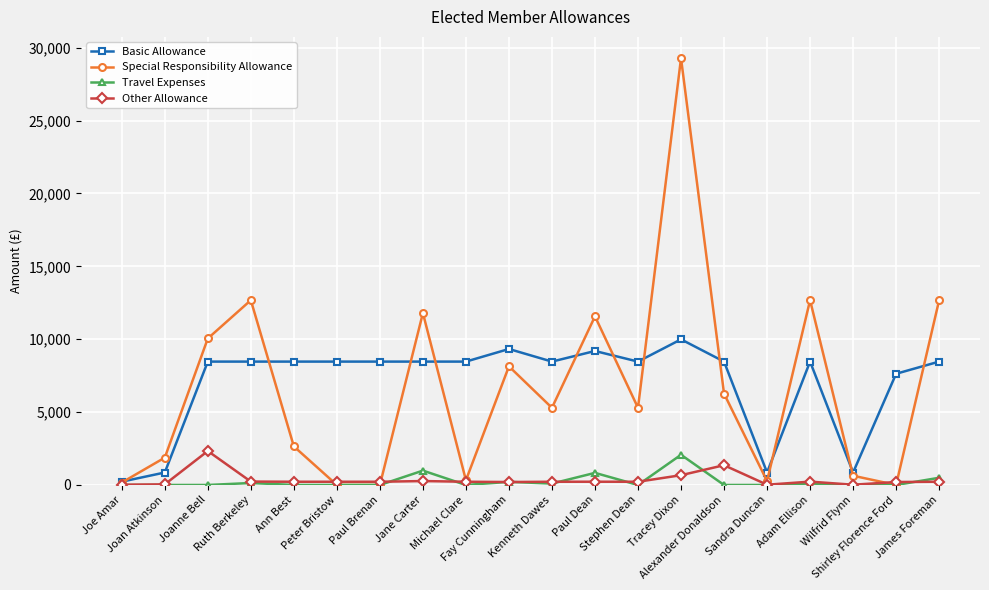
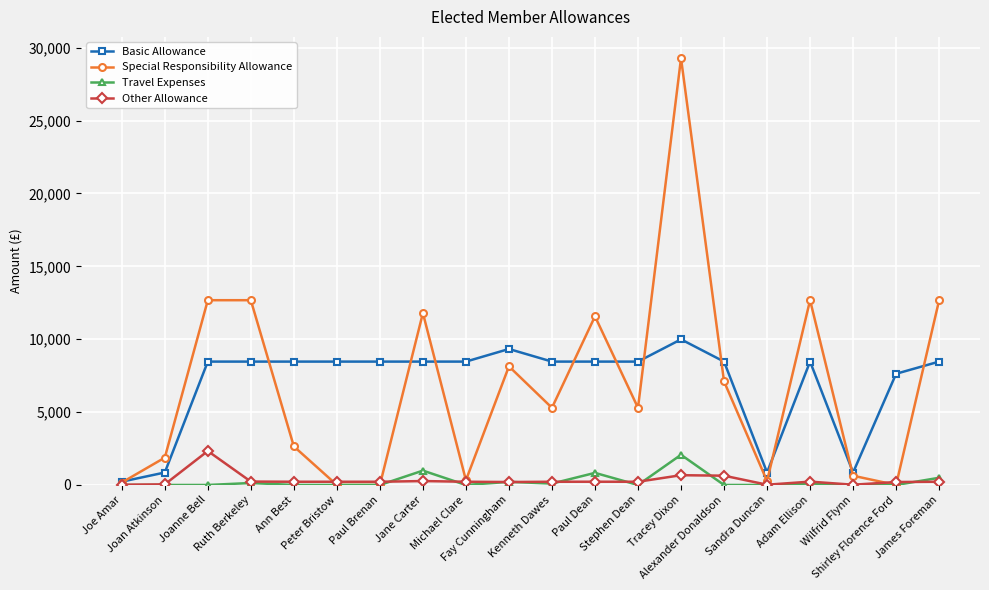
Special Responsibility Allowance, Joanne Bell: 10,000 -> 12,700
Basic Allowance, Paul Dean: 9,200 -> 8,500
Special Responsibility Allowance, Alexander Donaldson: 6,300 -> 7,100
Other Allowance, Alexander Donaldson: 1,400 -> 600
